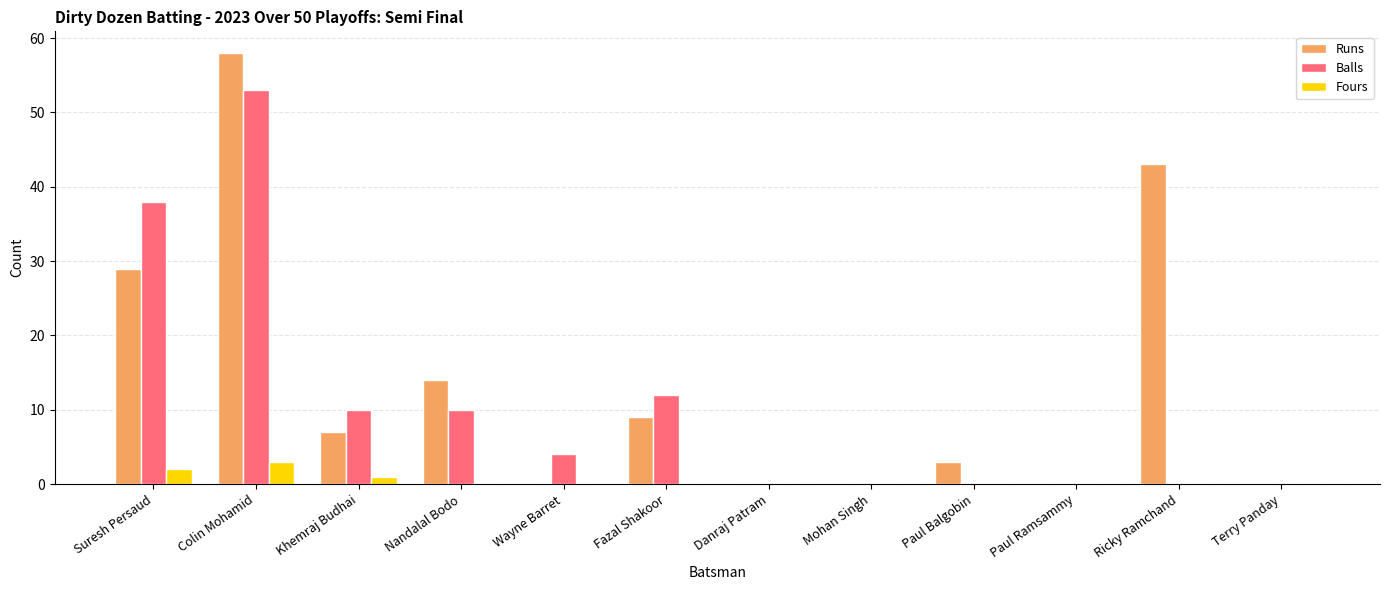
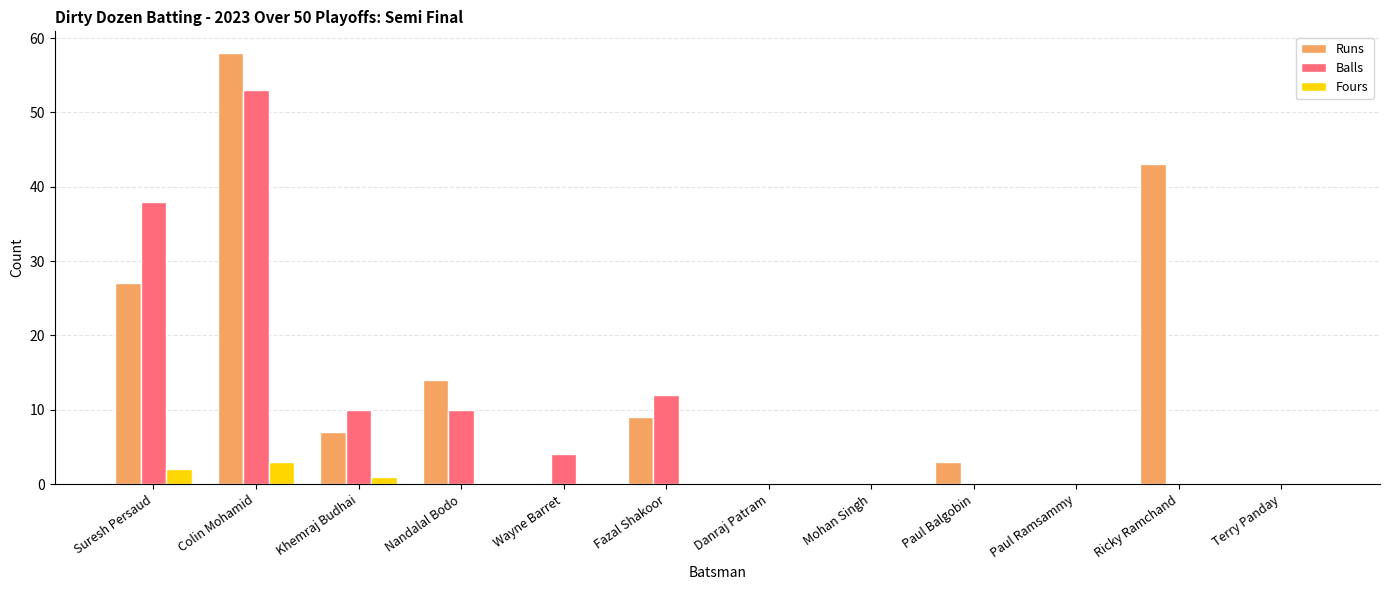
Runs, Suresh Persaud: 29 -> 27
